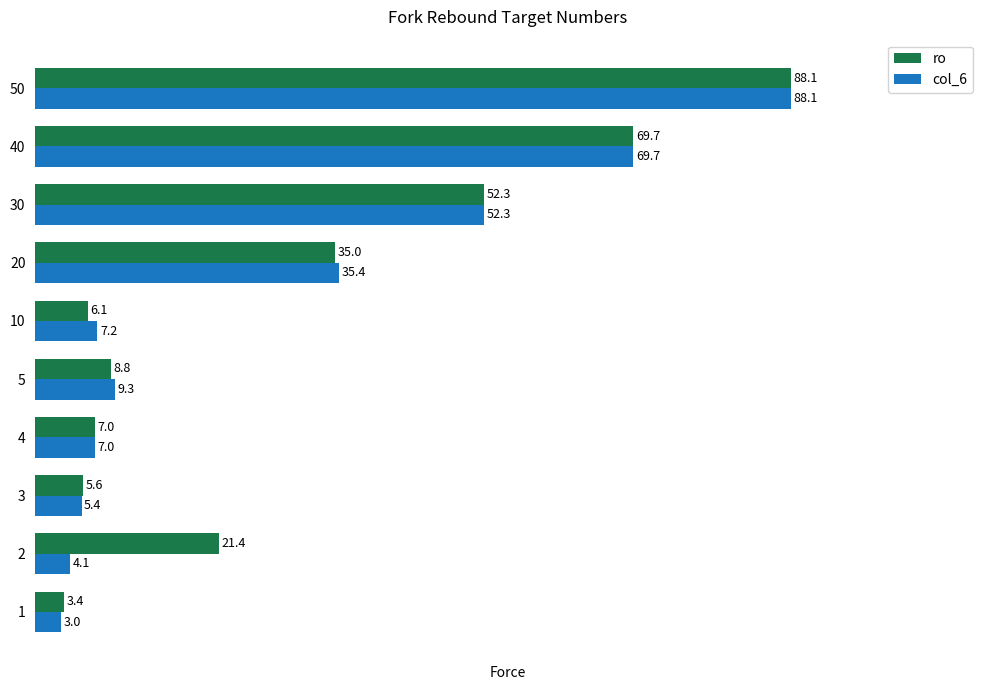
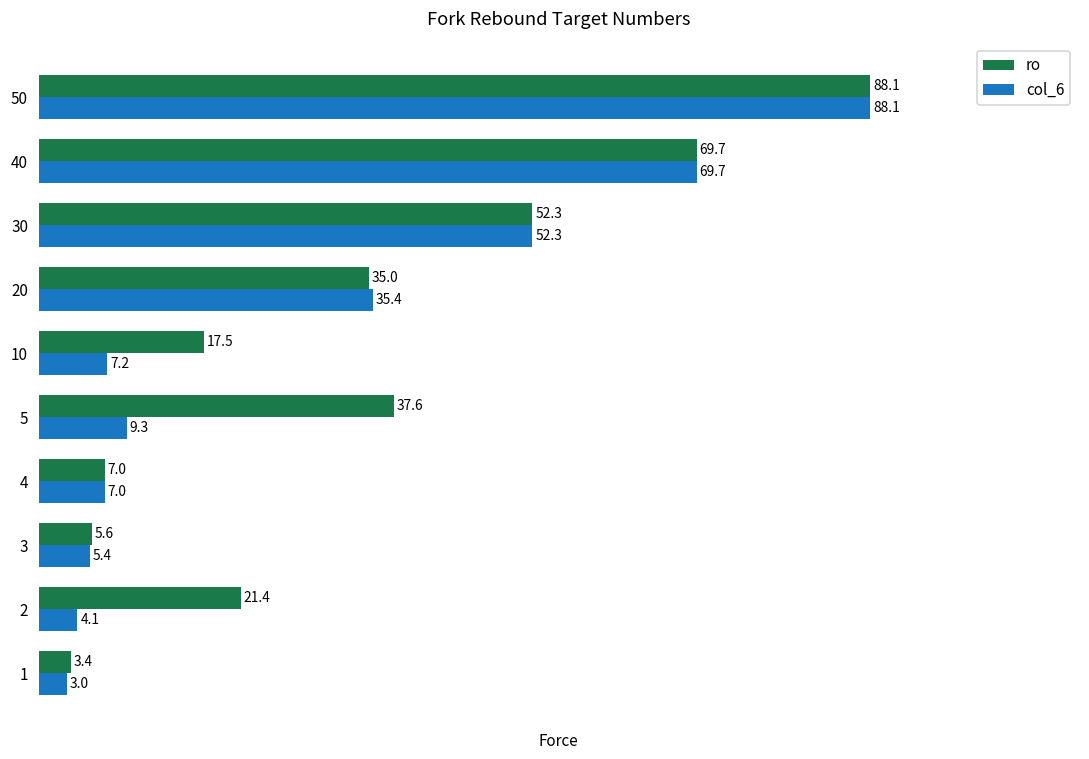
ro, 10: 6.1 -> 17.5
ro, 5: 8.8 -> 37.6
